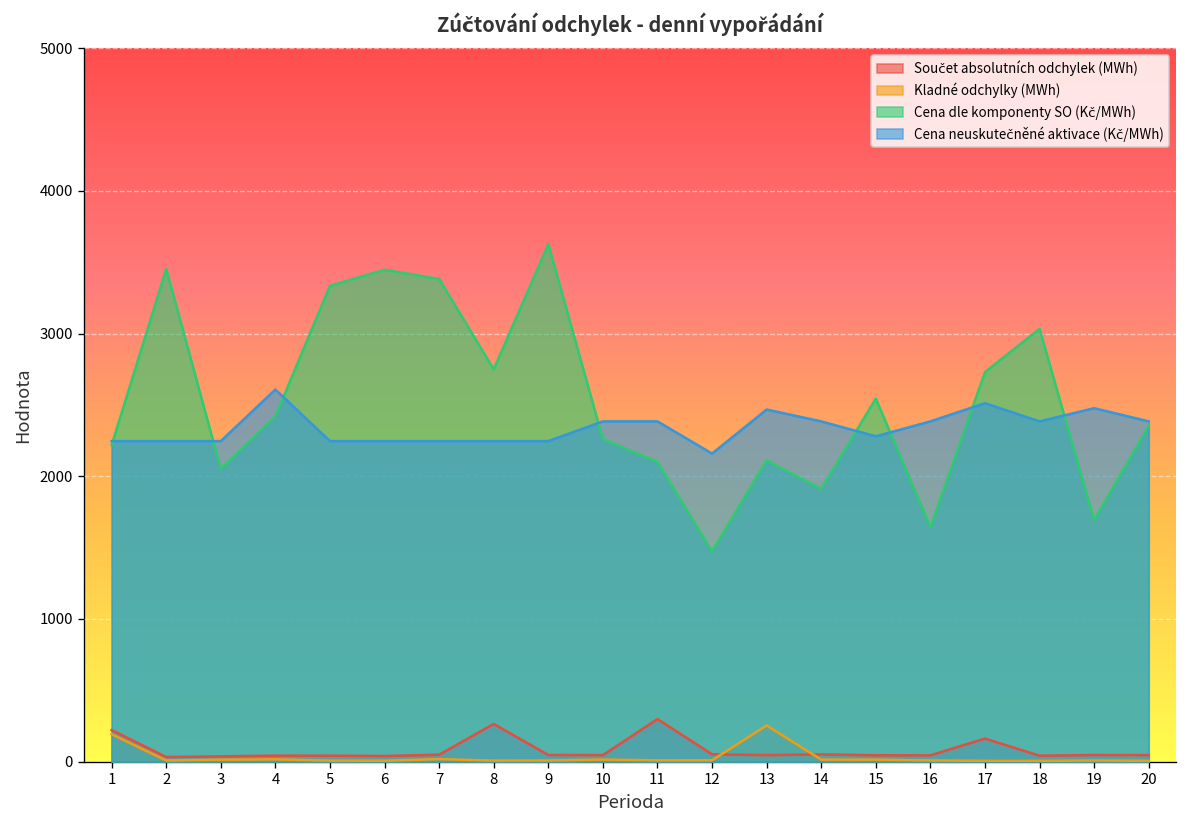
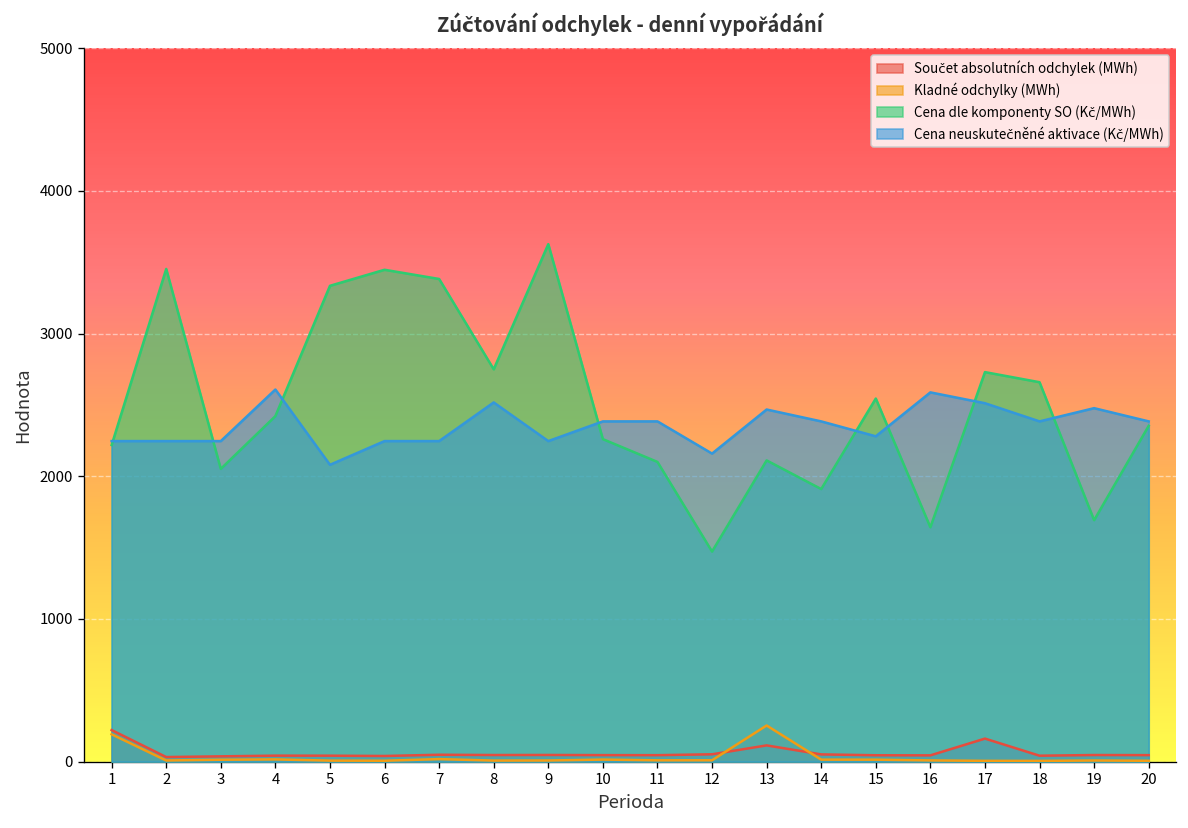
Cena neuskutečněné aktivace (Kč/MWh), 5: 2250 -> 2080
Součet absolutních odchylek (MWh), 8: 260 -> 50
Cena neuskutečněné aktivace (Kč/MWh), 8: 2250 -> 2520
Součet absolutních odchylek (MWh), 11: 300 -> 50
Součet absolutních odchylek (MWh), 13: 50 -> 110
Cena neuskutečněné aktivace (Kč/MWh), 16: 2380 -> 2590
Cena dle komponenty SO (Kč/MWh), 18: 3030 -> 2660
